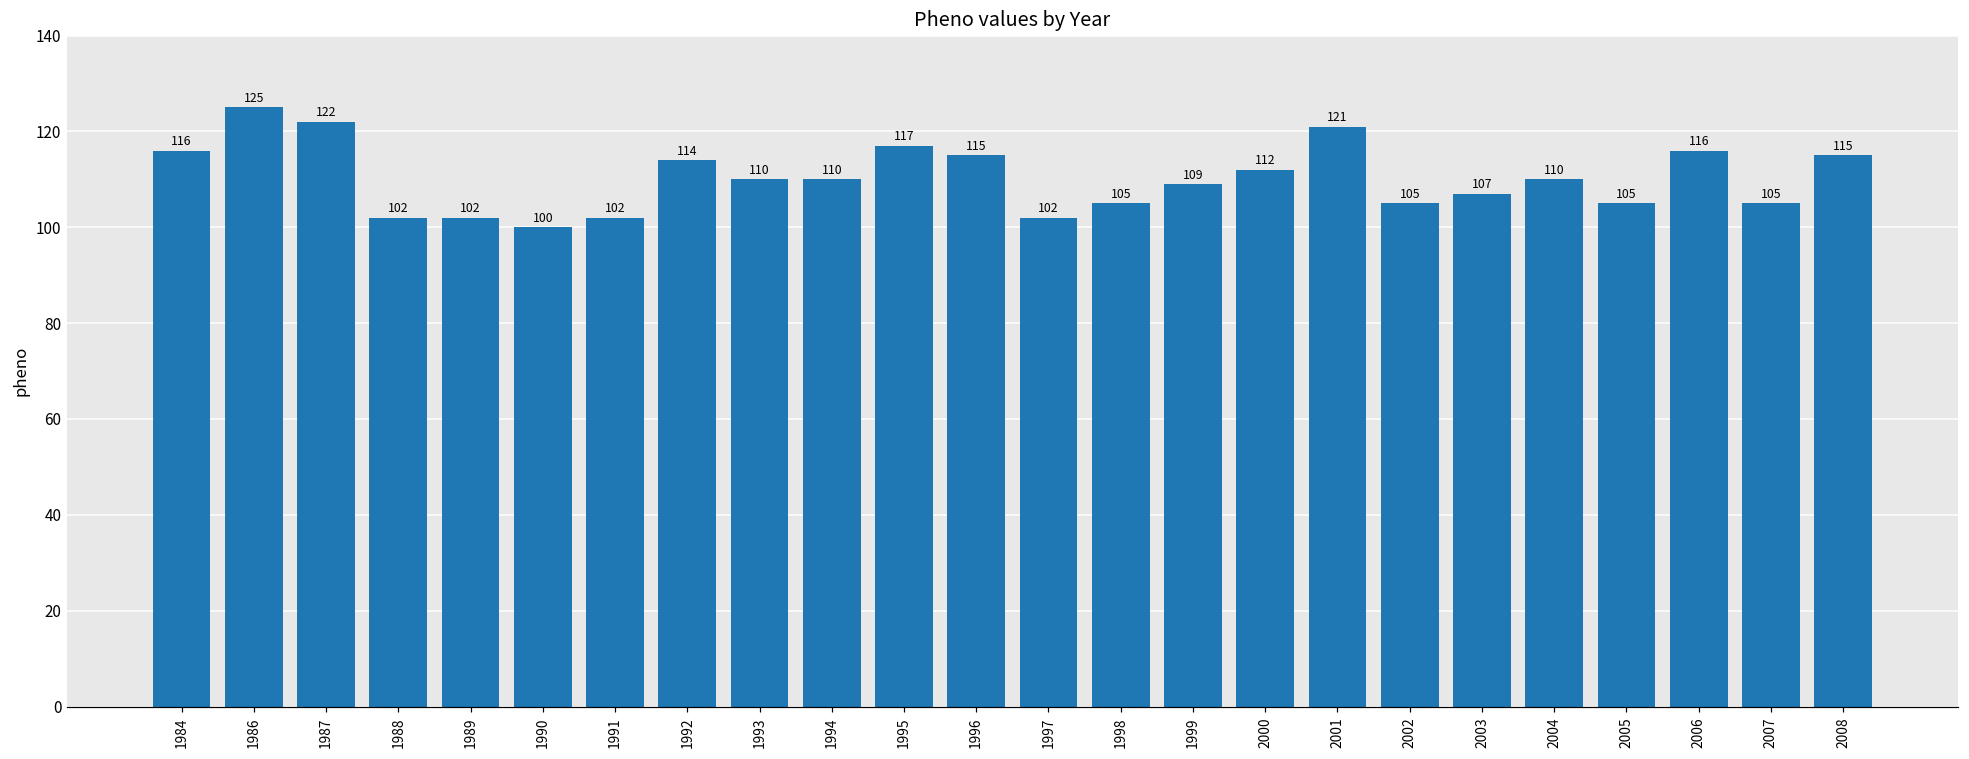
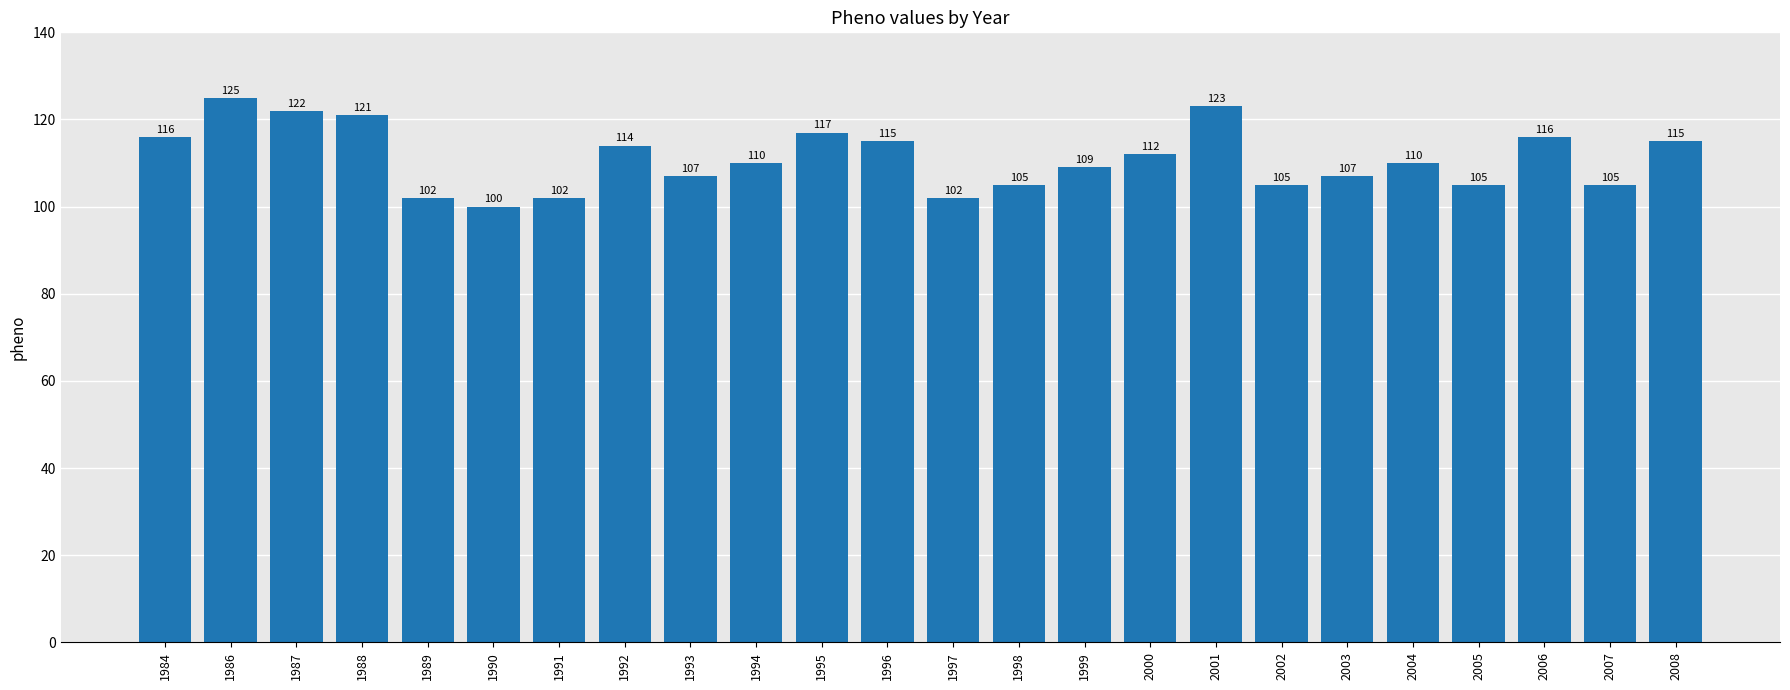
1988: 102 -> 121
1993: 110 -> 107
2001: 121 -> 123
